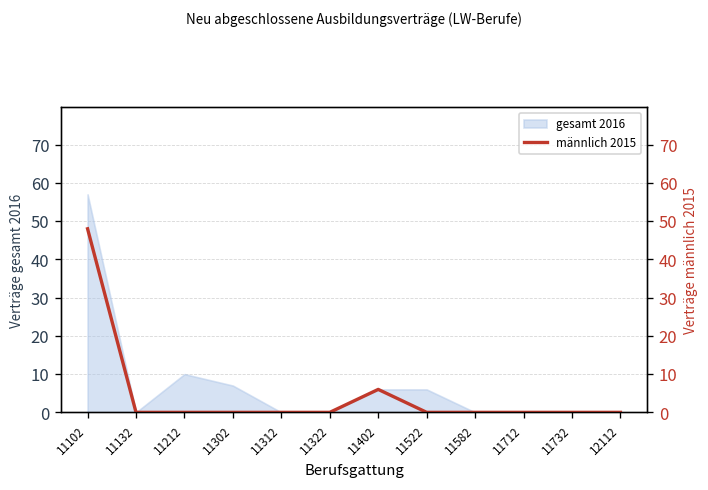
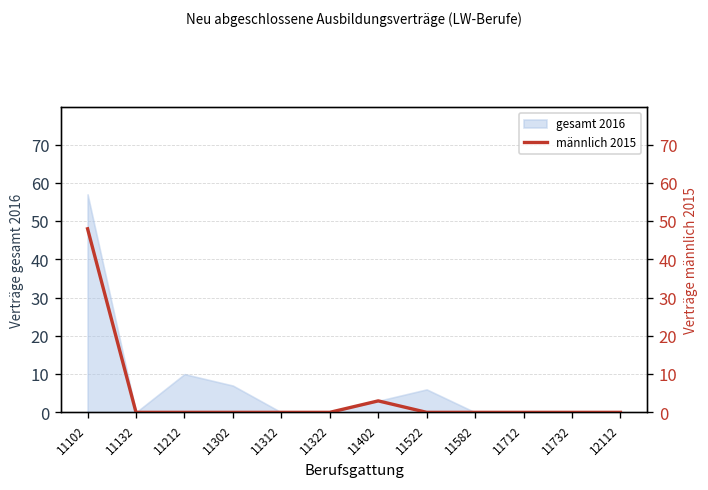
gesamt 2016, 11402: 6 -> 3
männlich 2015, 11402: 6 -> 3
